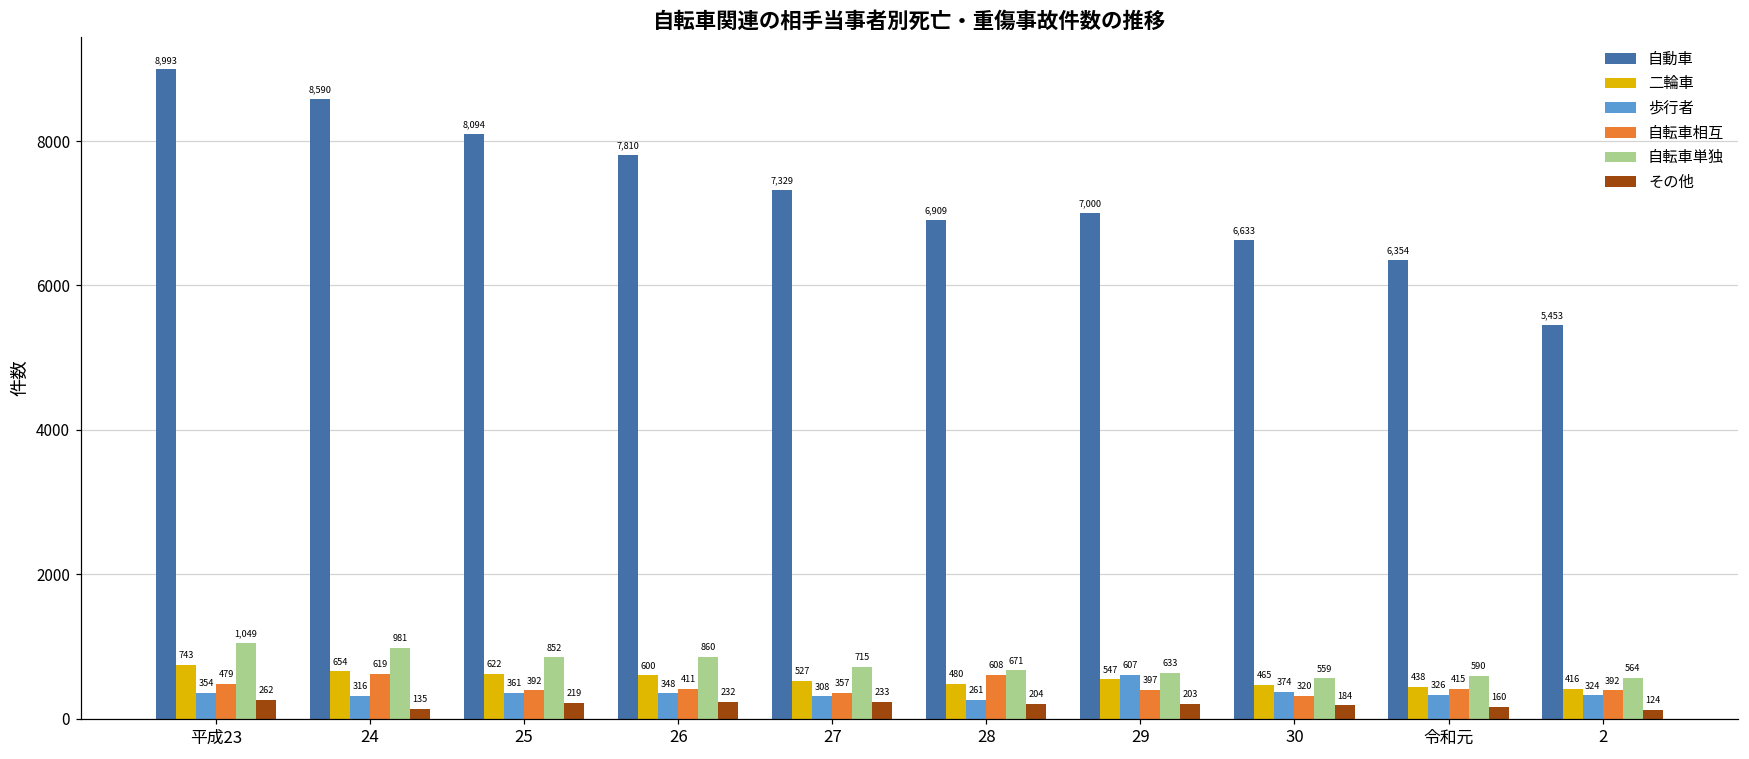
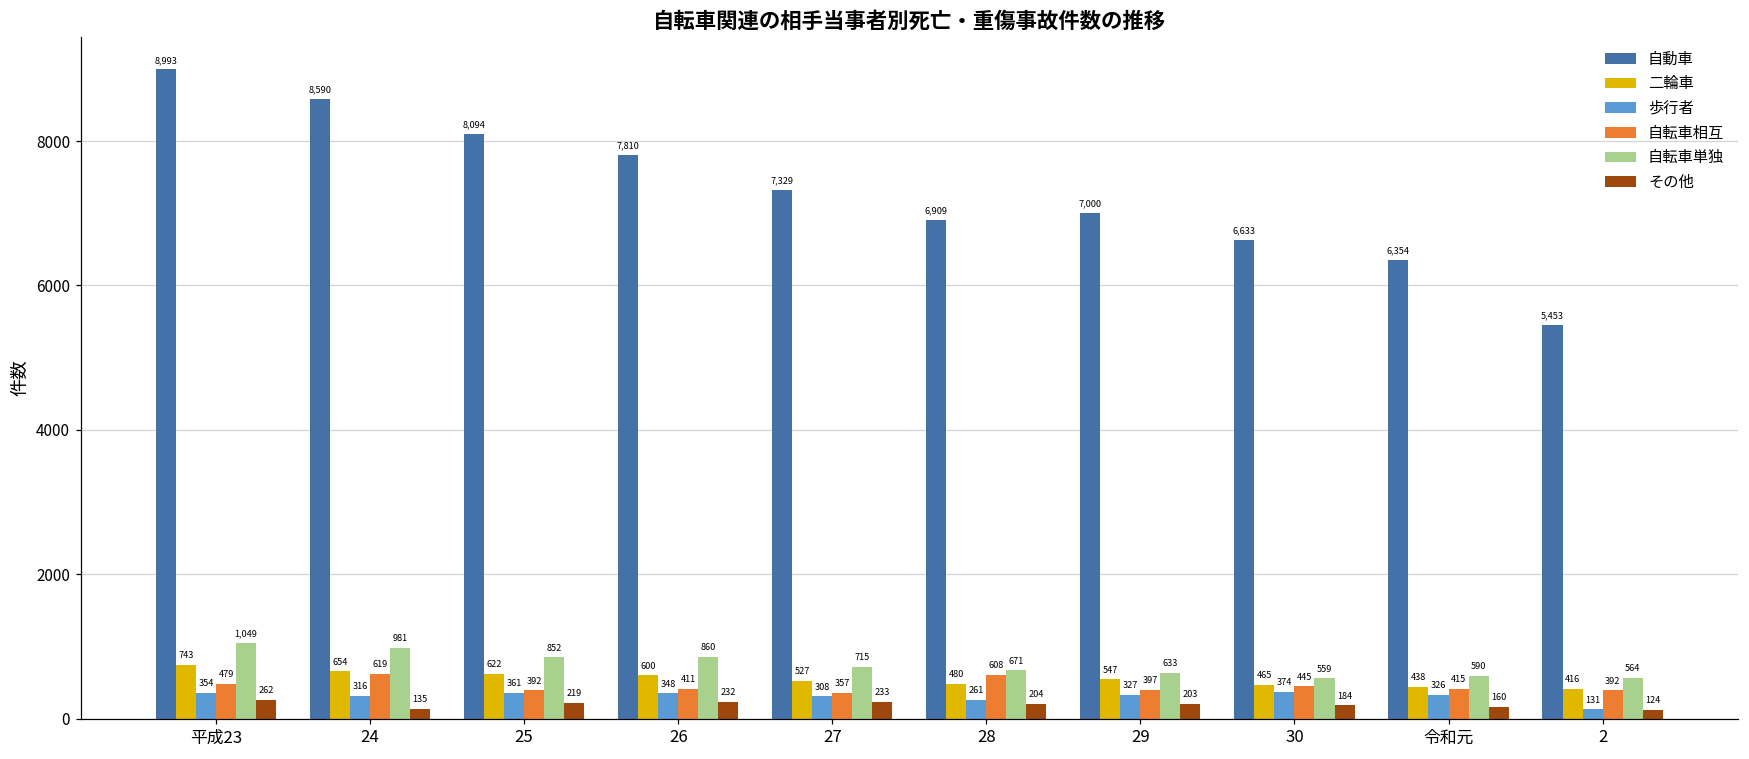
歩行者, 29: 607 -> 327
自転車相互, 30: 320 -> 445
歩行者, 2: 324 -> 131
